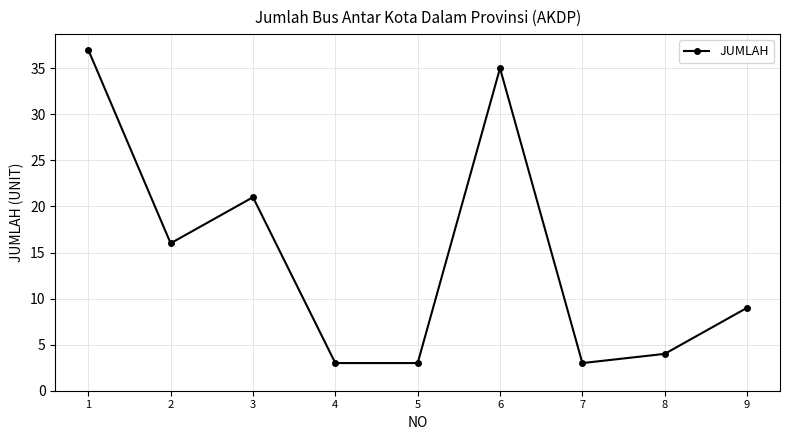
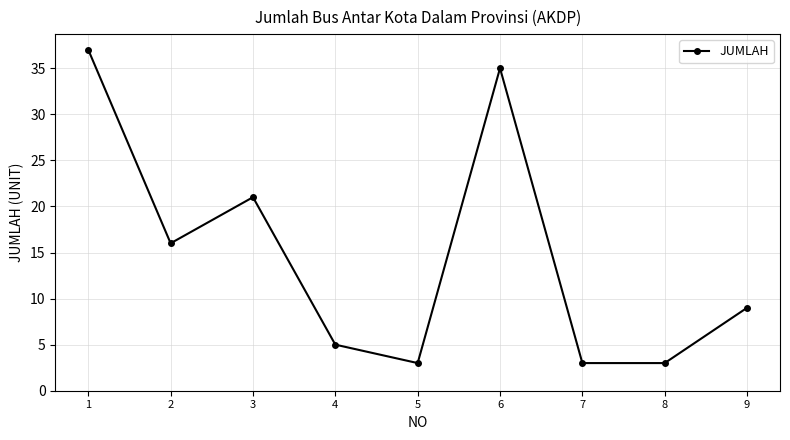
4: 3 -> 5
8: 4 -> 3
